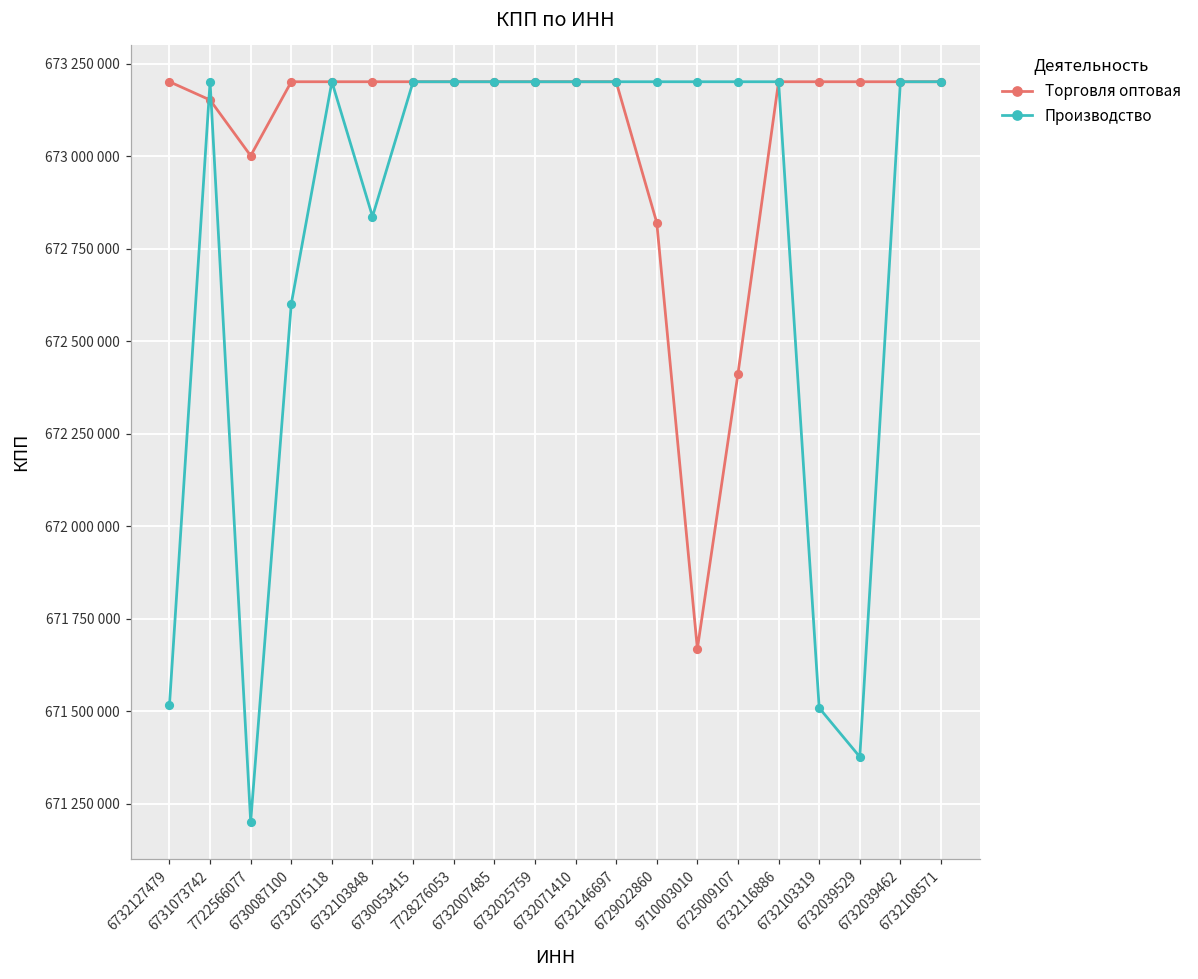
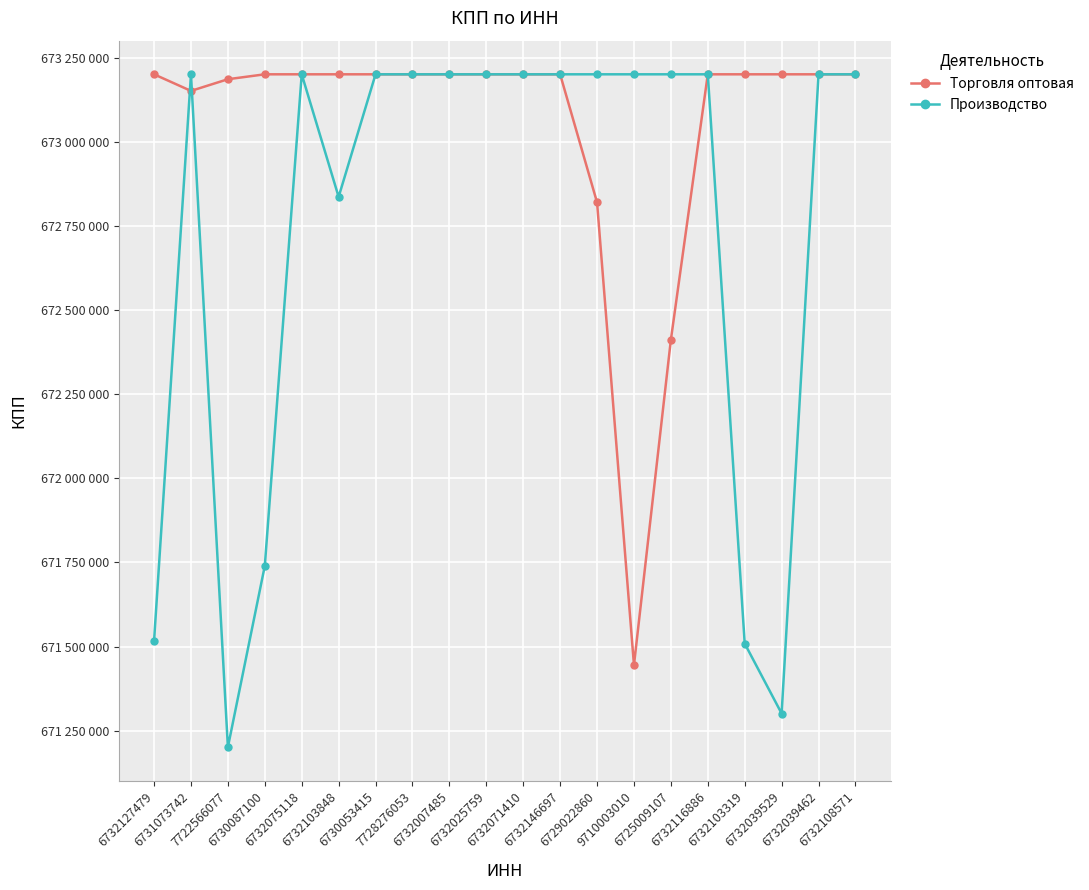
Торговля оптовая, 7722566077: 673000000 -> 673190000
Производство, 6730087100: 672600000 -> 671740000
Торговля оптовая, 9710003010: 671670000 -> 671450000
Производство, 6732039529: 671380000 -> 671300000
